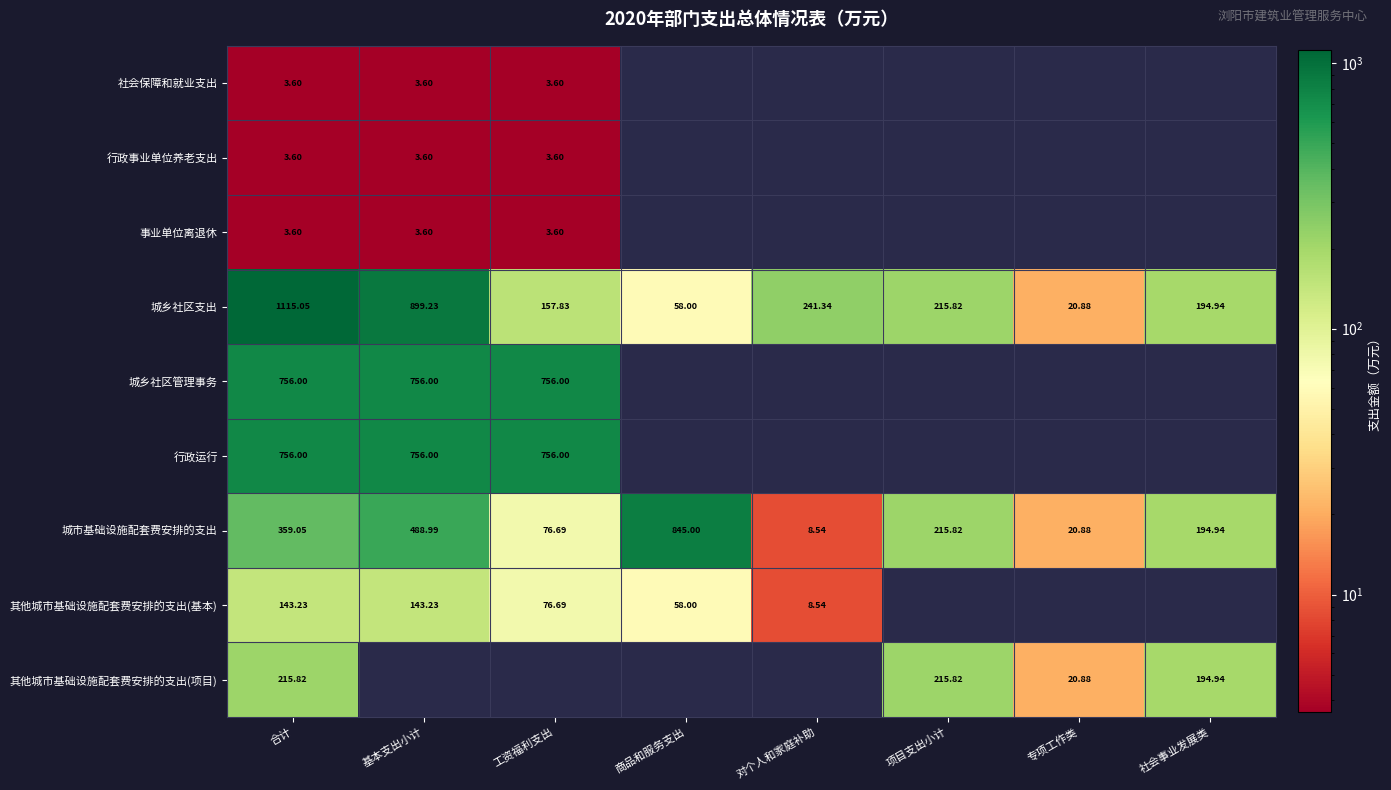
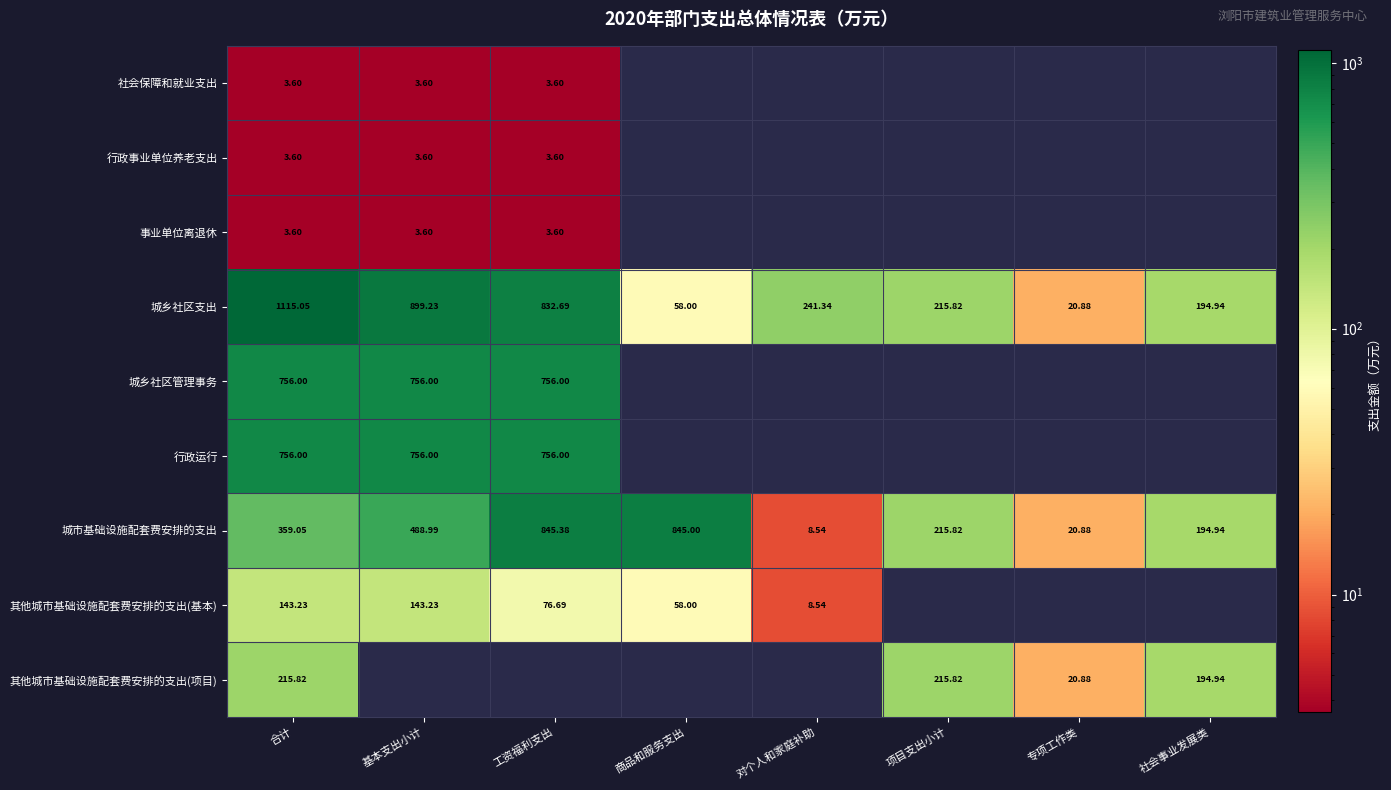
城乡社区支出, 工资福利支出: 157.83 -> 832.69
城市基础设施配套费安排的支出, 工资福利支出: 76.69 -> 845.38
